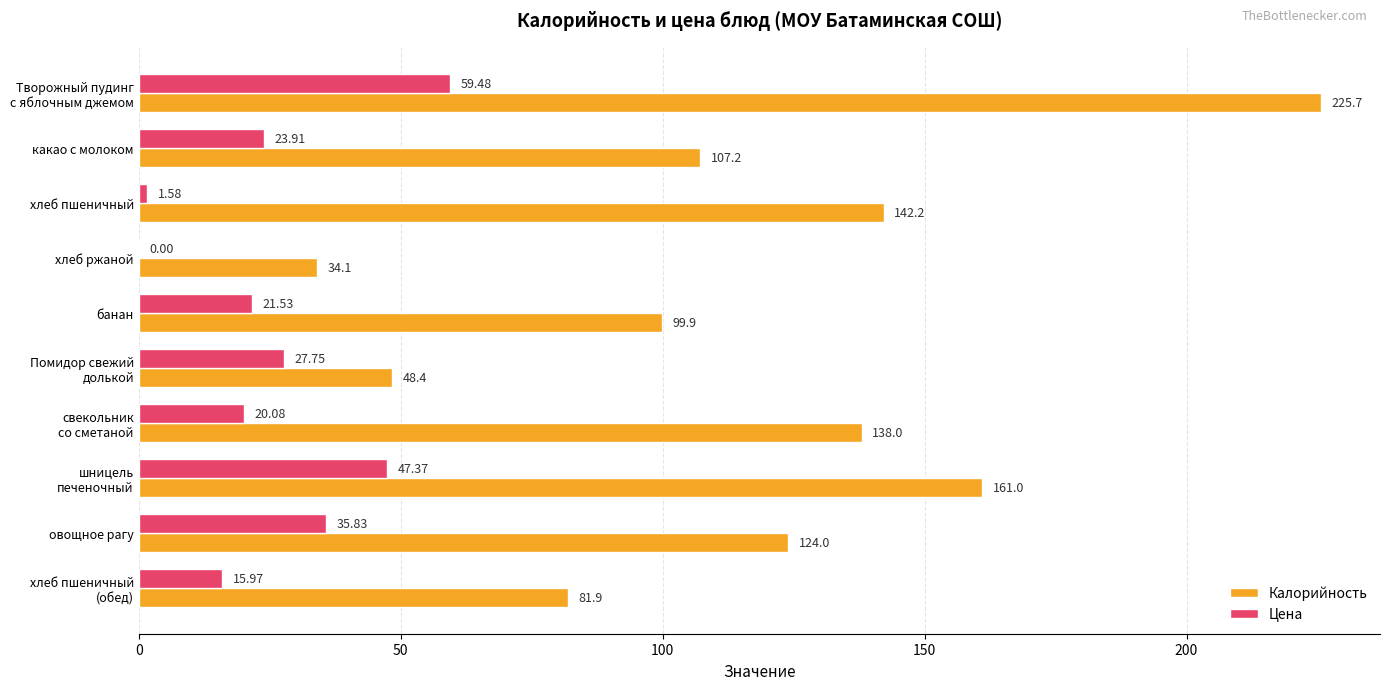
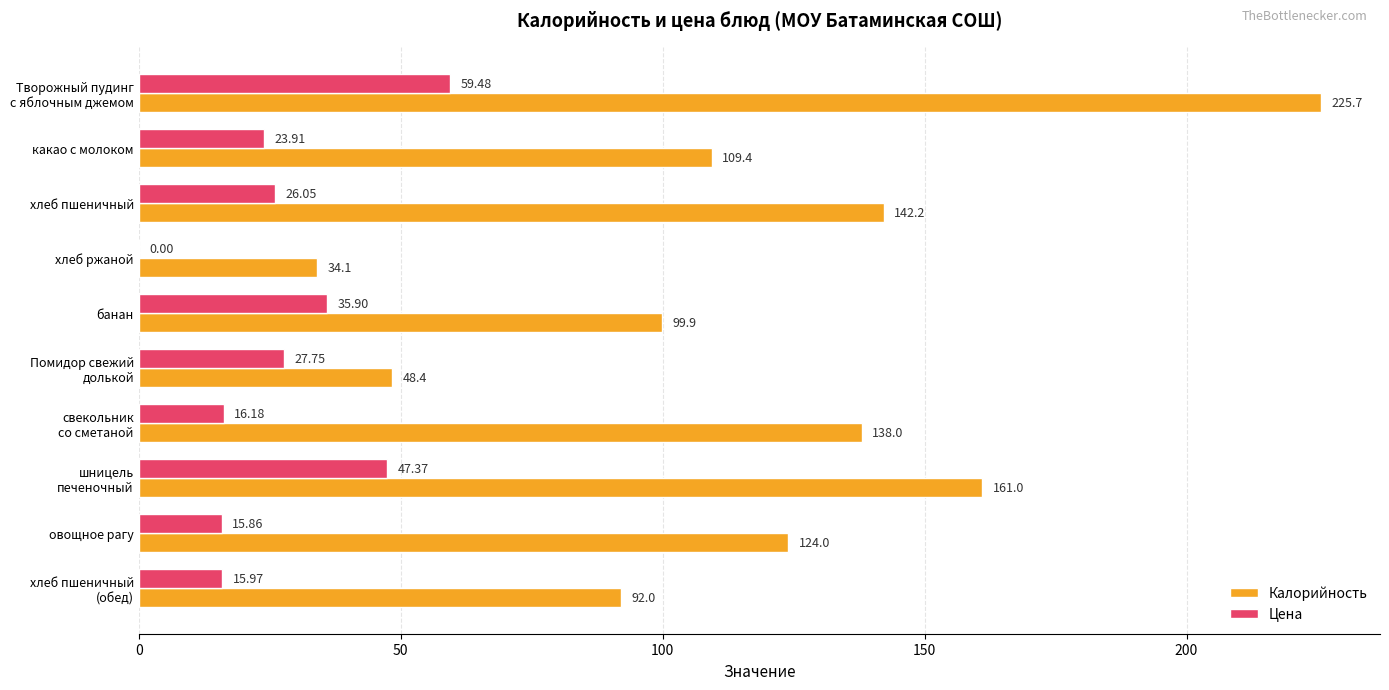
Калорийность, какао с молоком: 107.2 -> 109.4
Цена, хлеб пшеничный: 1.58 -> 26.05
Цена, банан: 21.53 -> 35.90
Цена, свекольник со сметаной: 20.08 -> 16.18
Цена, овощное рагу: 35.83 -> 15.86
Калорийность, хлеб пшеничный (обед): 81.9 -> 92.0
